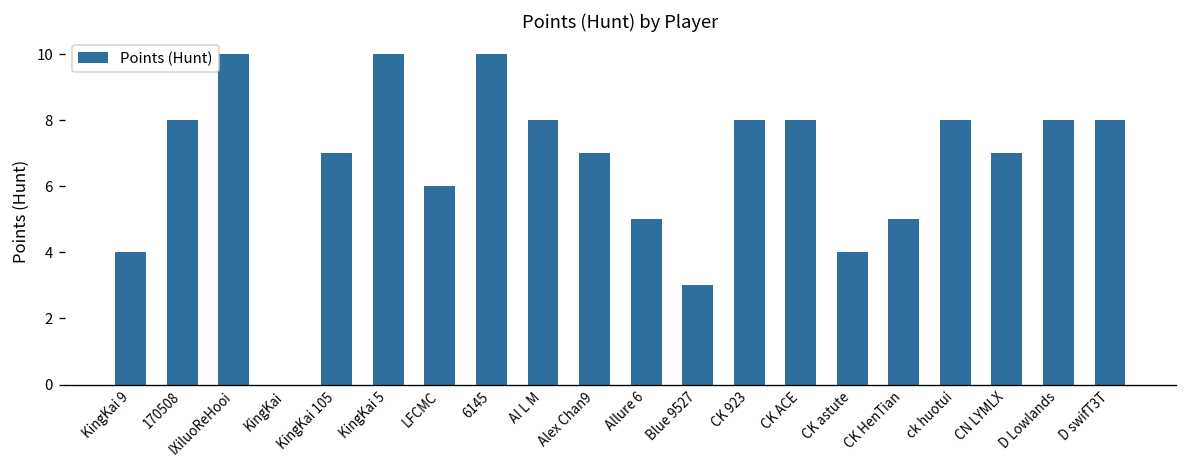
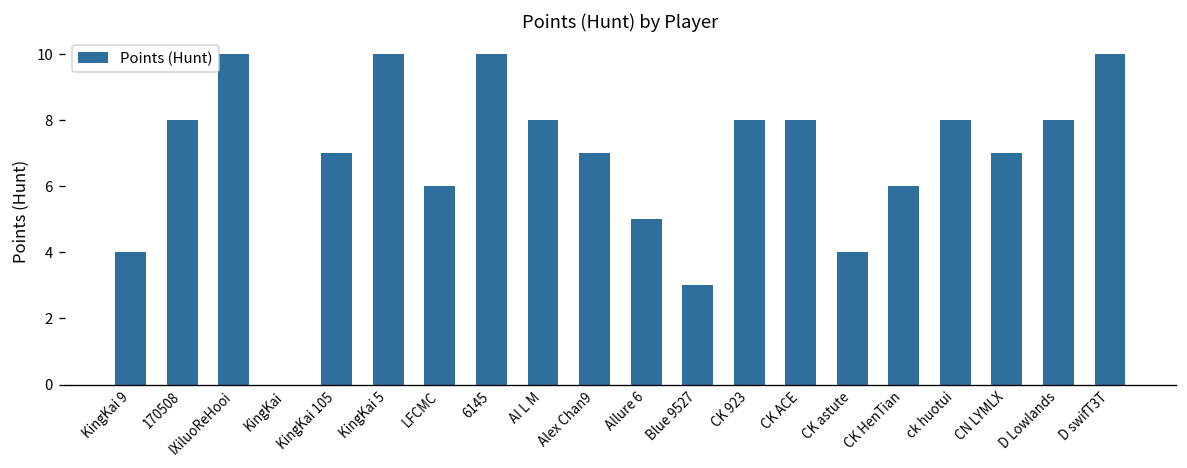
CK HenTian: 5 -> 6
D swifT3T: 8 -> 10
